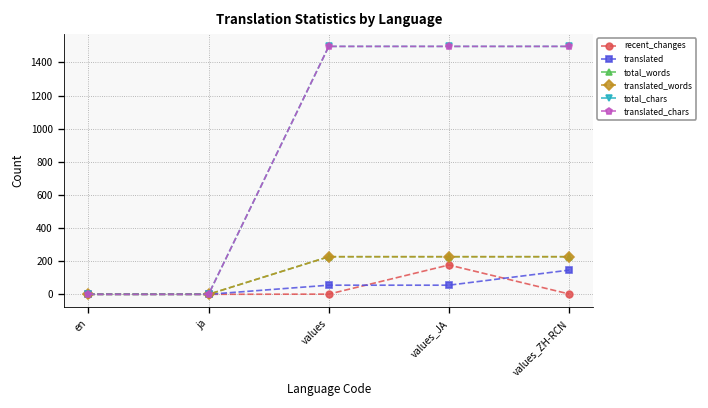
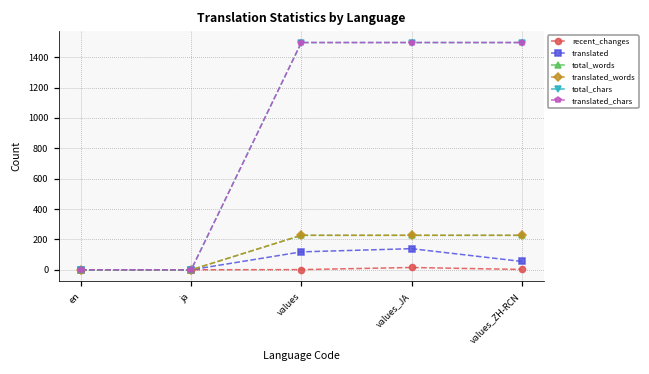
translated, values: 60 -> 120
recent_changes, values_JA: 180 -> 20
translated, values_JA: 60 -> 140
translated, values_ZH-RCN: 150 -> 60
